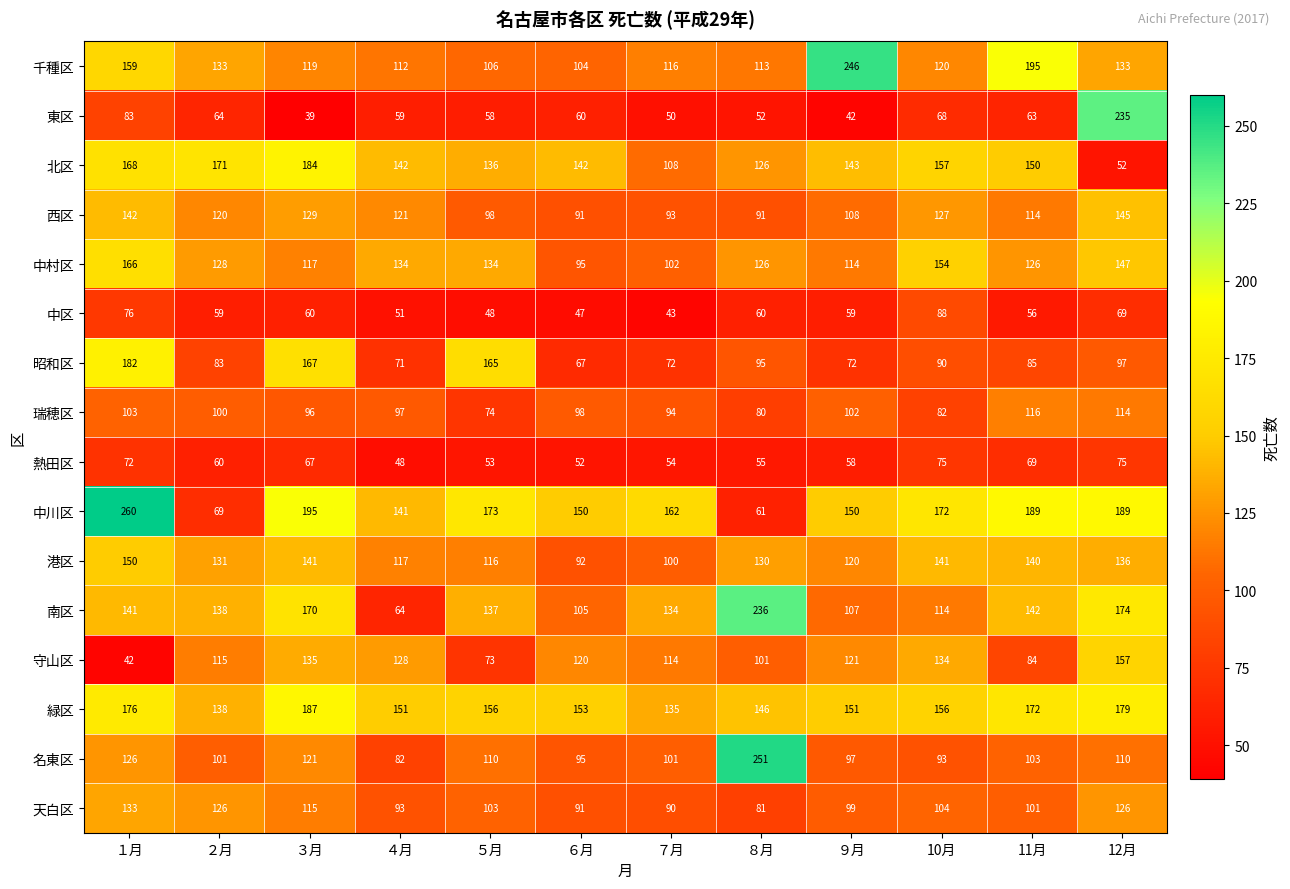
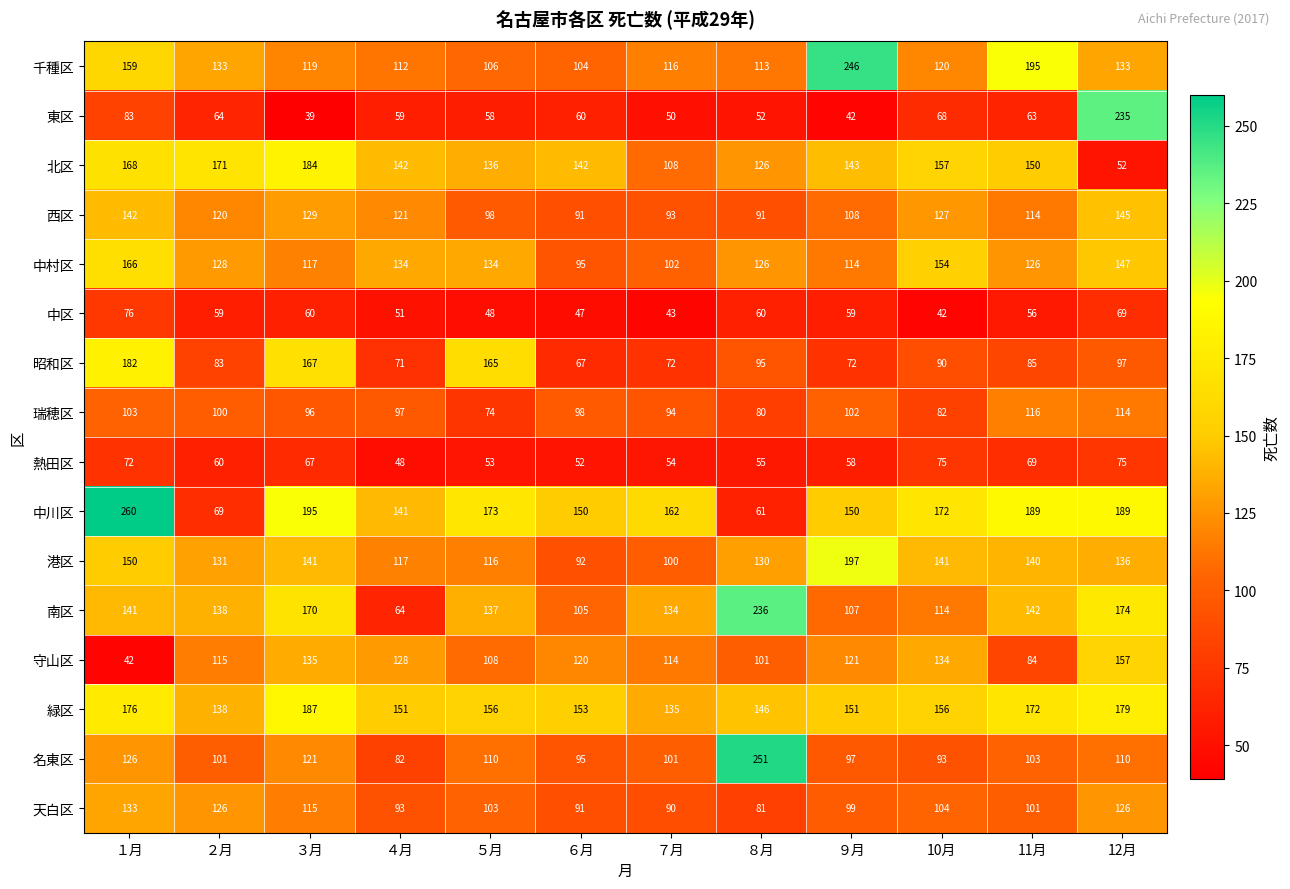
中区, 10月: 88 -> 42
港区, ９月: 120 -> 197
守山区, ５月: 73 -> 108
